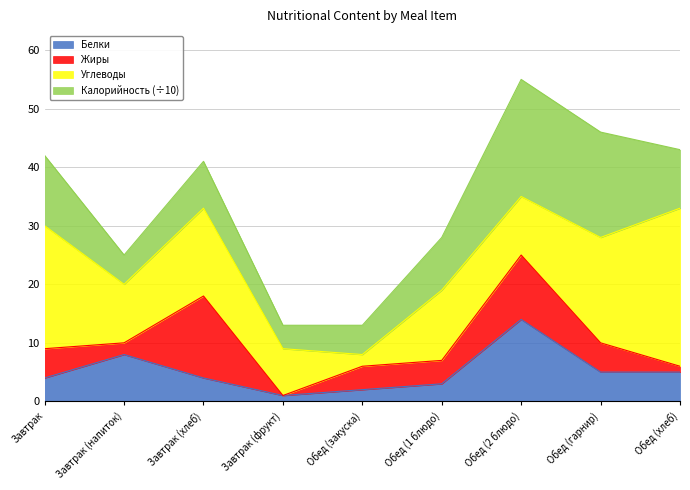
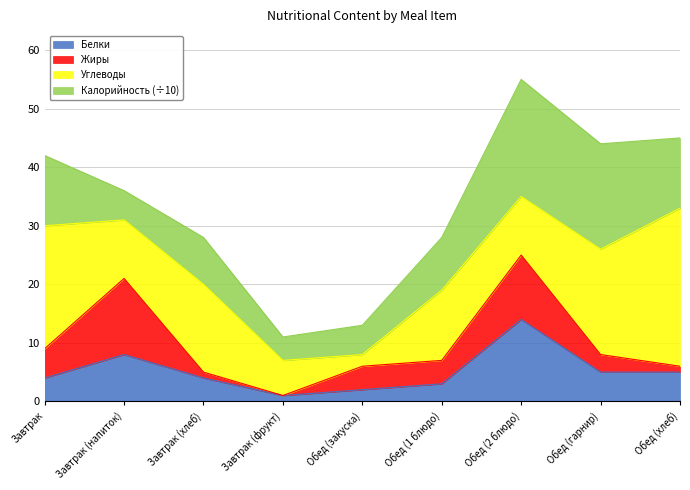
Жиры, Завтрак (напиток): 2 -> 13
Жиры, Завтрак (хлеб): 14 -> 1
Углеводы, Завтрак (фрукт): 8 -> 6
Жиры, Обед (гарнир): 5 -> 3
Калорийность (÷10), Обед (хлеб): 10 -> 12
